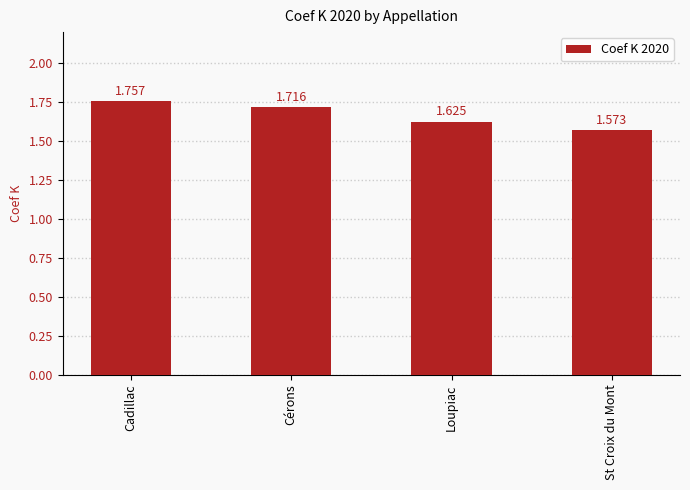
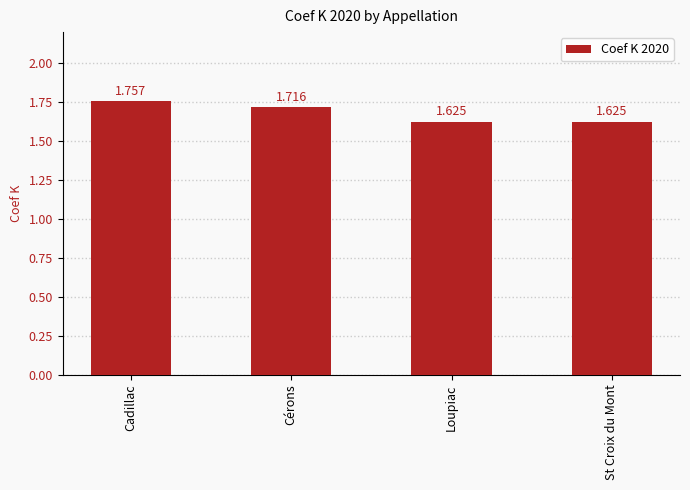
St Croix du Mont: 1.573 -> 1.625
